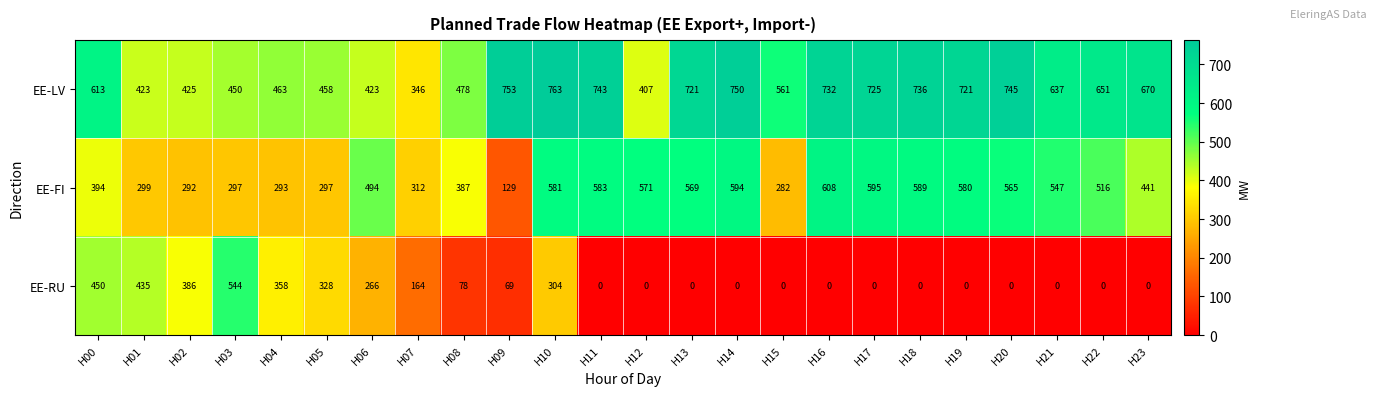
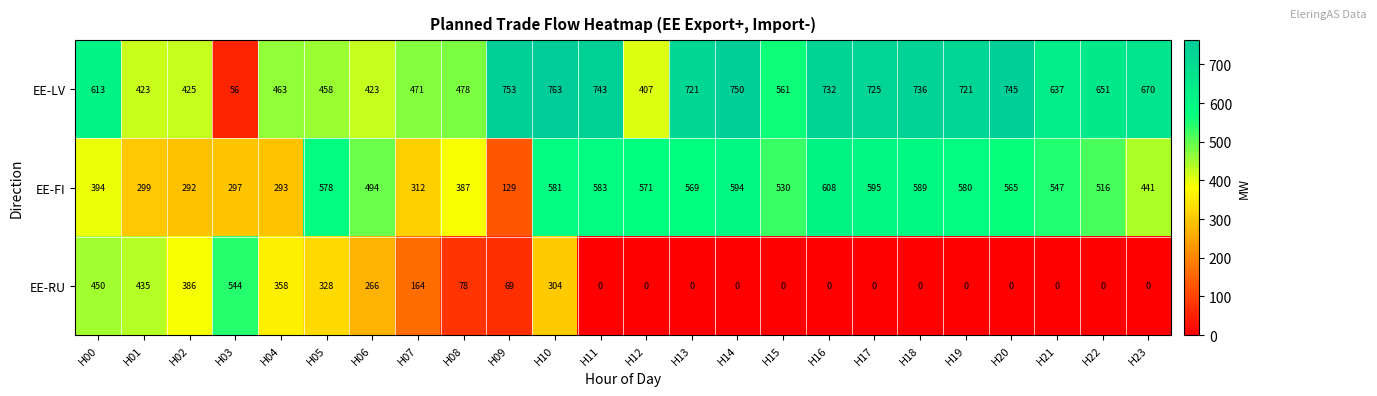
EE-LV, H03: 450 -> 56
EE-LV, H07: 346 -> 471
EE-FI, H05: 297 -> 578
EE-FI, H15: 282 -> 530
